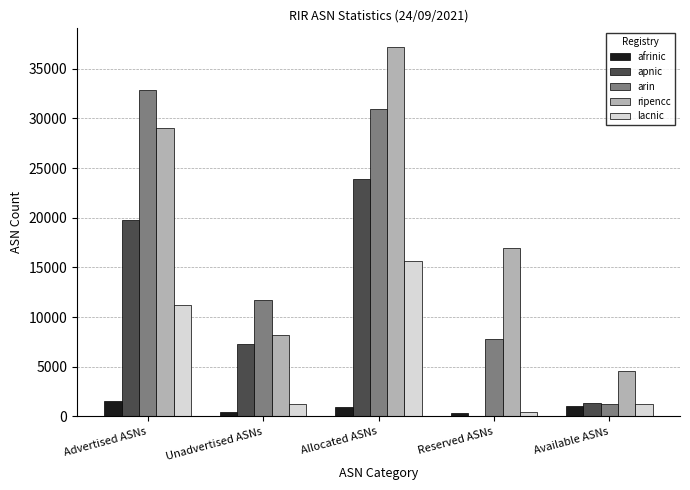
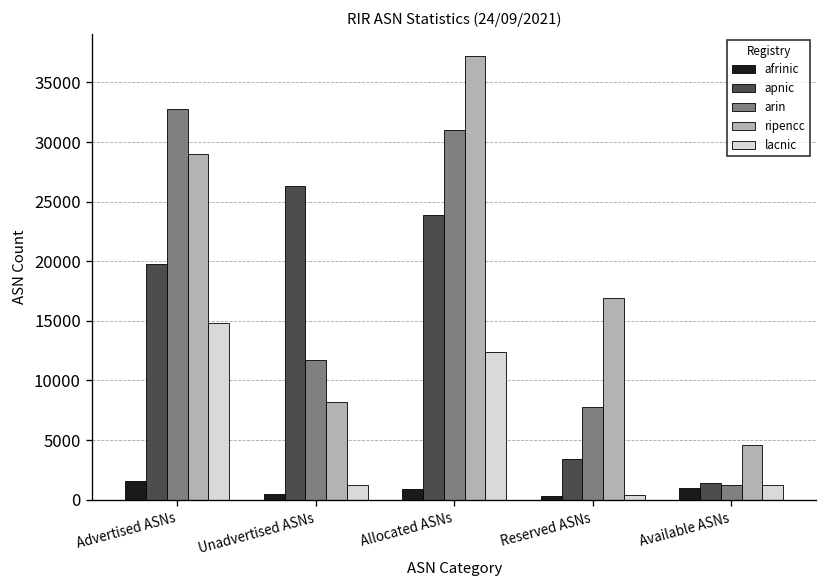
lacnic, Advertised ASNs: 11000 -> 15000
apnic, Unadvertised ASNs: 7000 -> 26000
lacnic, Allocated ASNs: 16000 -> 12000
apnic, Reserved ASNs: 0 -> 3000
